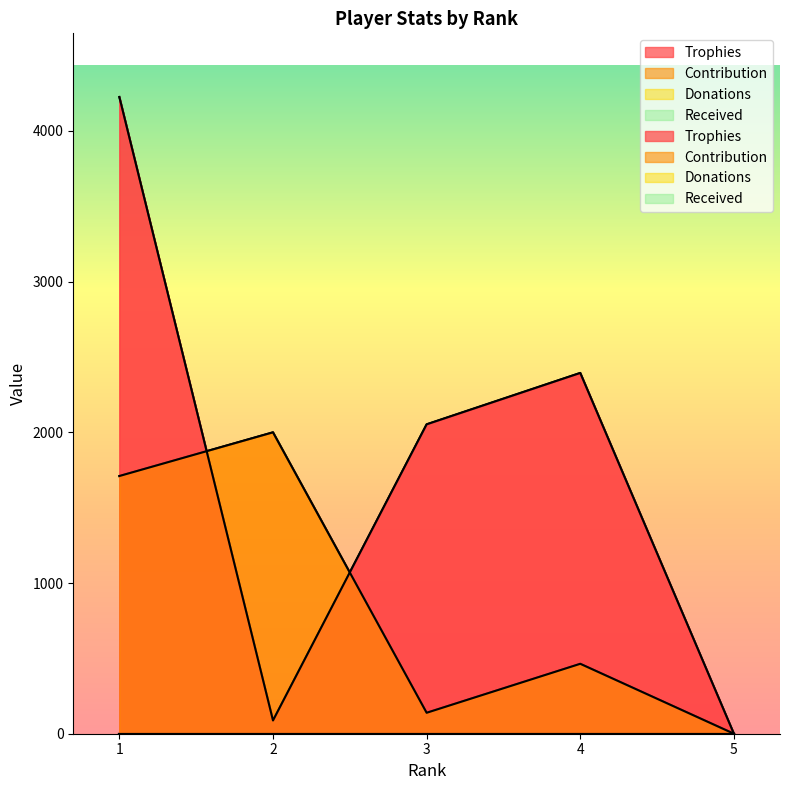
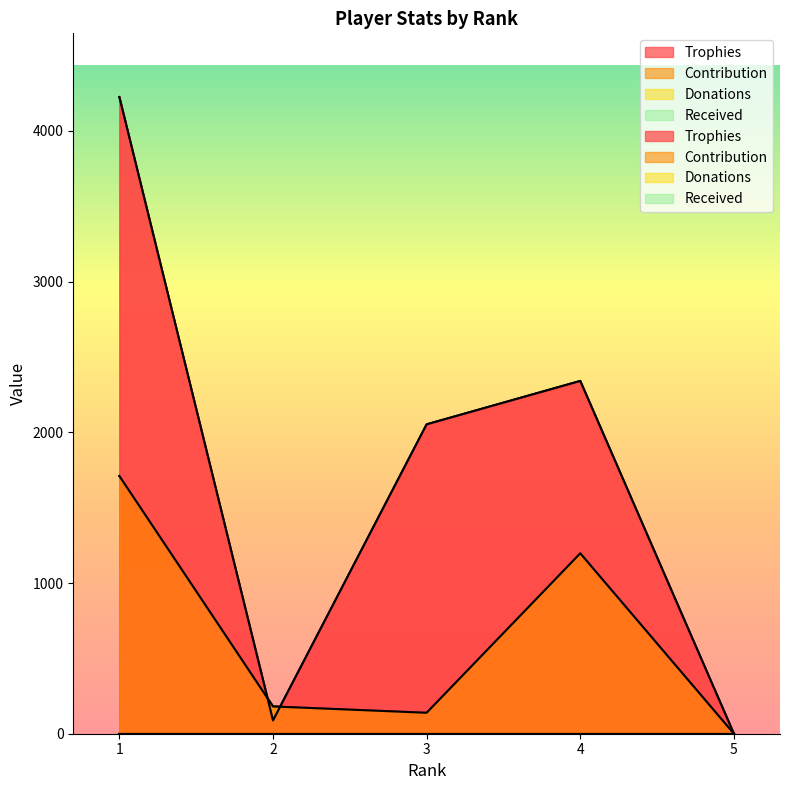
Contribution, 2: 2000 -> 180
Trophies, 4: 2390 -> 2340
Contribution, 4: 460 -> 1200
